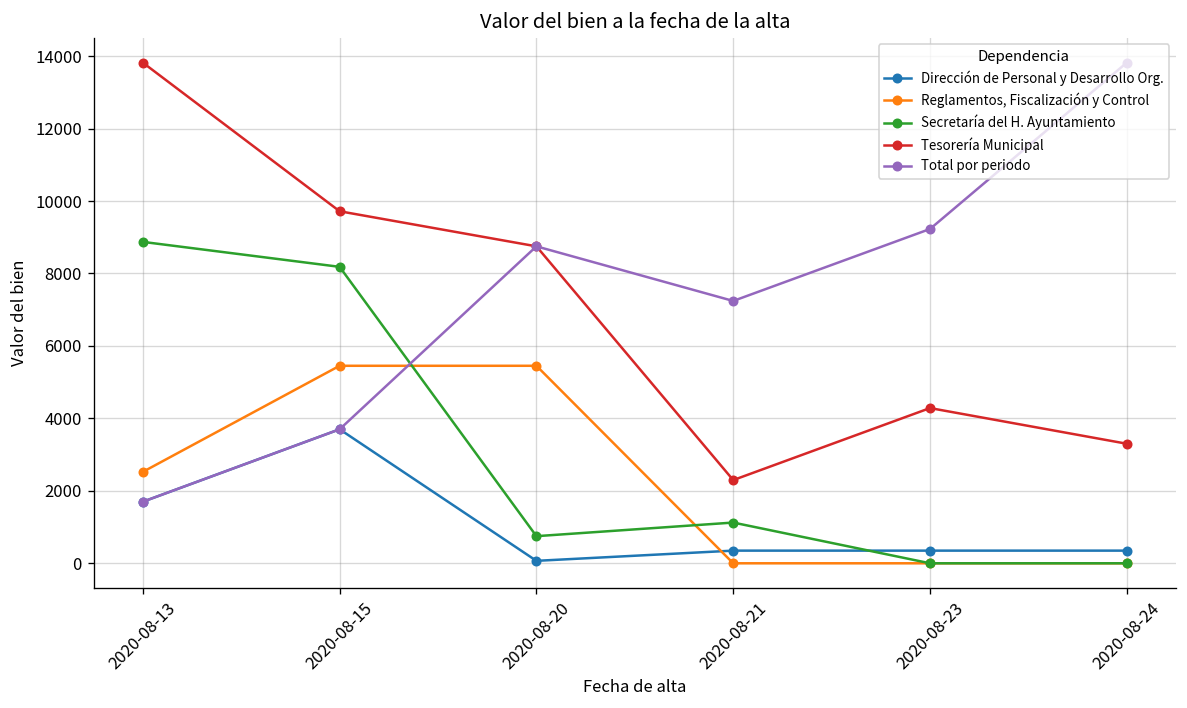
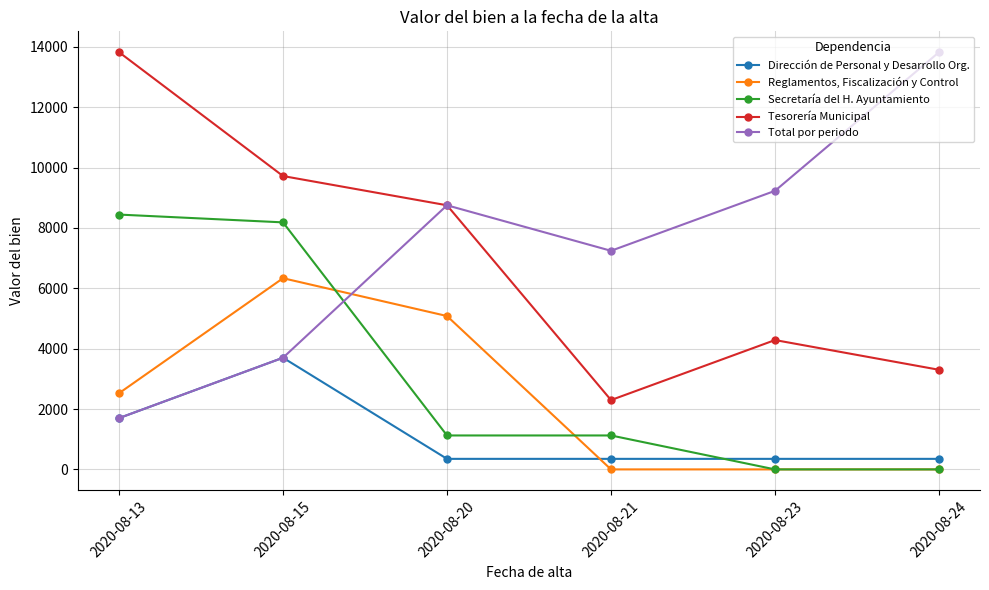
Secretaría del H. Ayuntamiento, 2020-08-13: 8900 -> 8400
Reglamentos, Fiscalización y Control, 2020-08-15: 5500 -> 6300
Dirección de Personal y Desarrollo Org., 2020-08-20: 100 -> 300
Reglamentos, Fiscalización y Control, 2020-08-20: 5500 -> 5100
Secretaría del H. Ayuntamiento, 2020-08-20: 700 -> 1100
